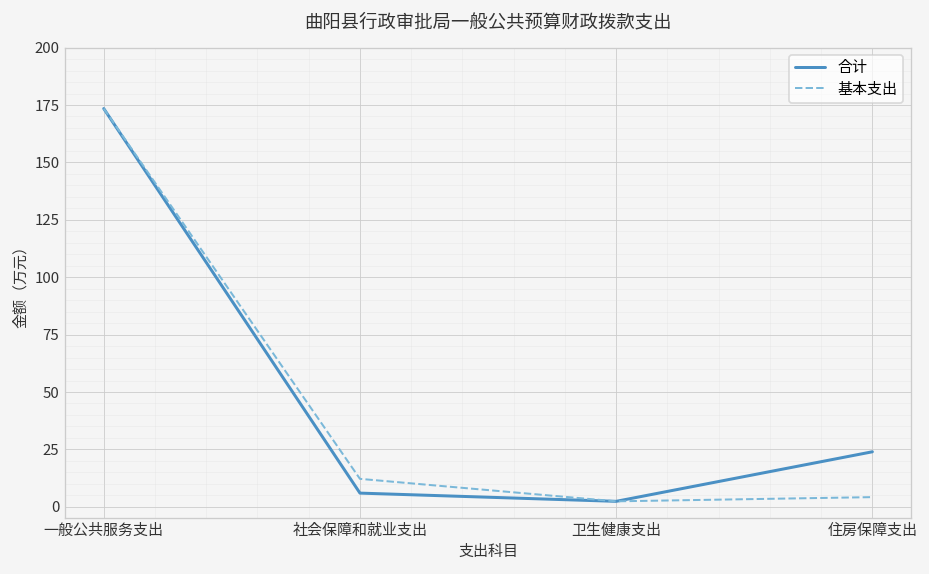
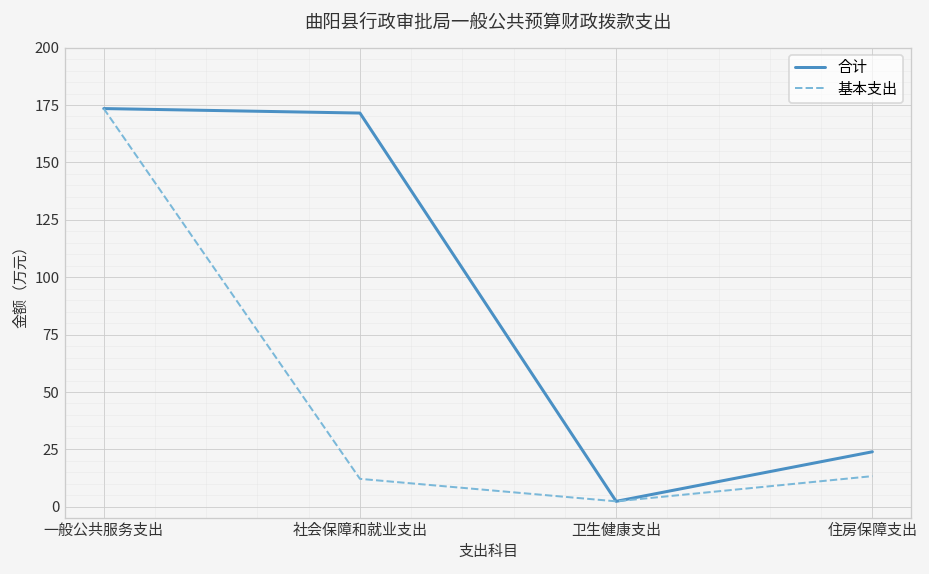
合计, 社会保障和就业支出: 6 -> 171
基本支出, 住房保障支出: 4 -> 13
